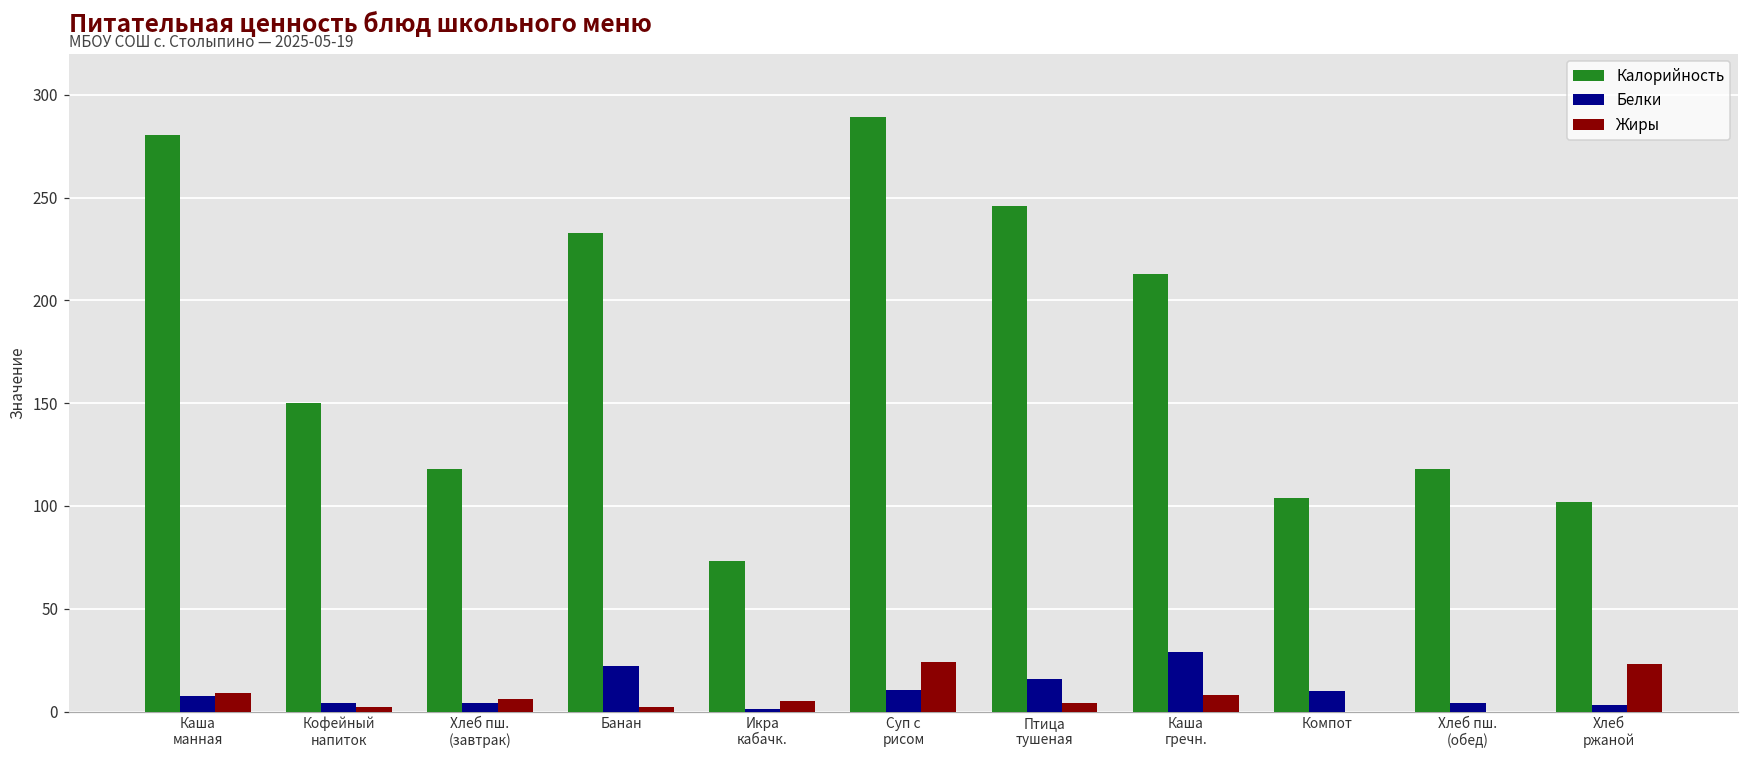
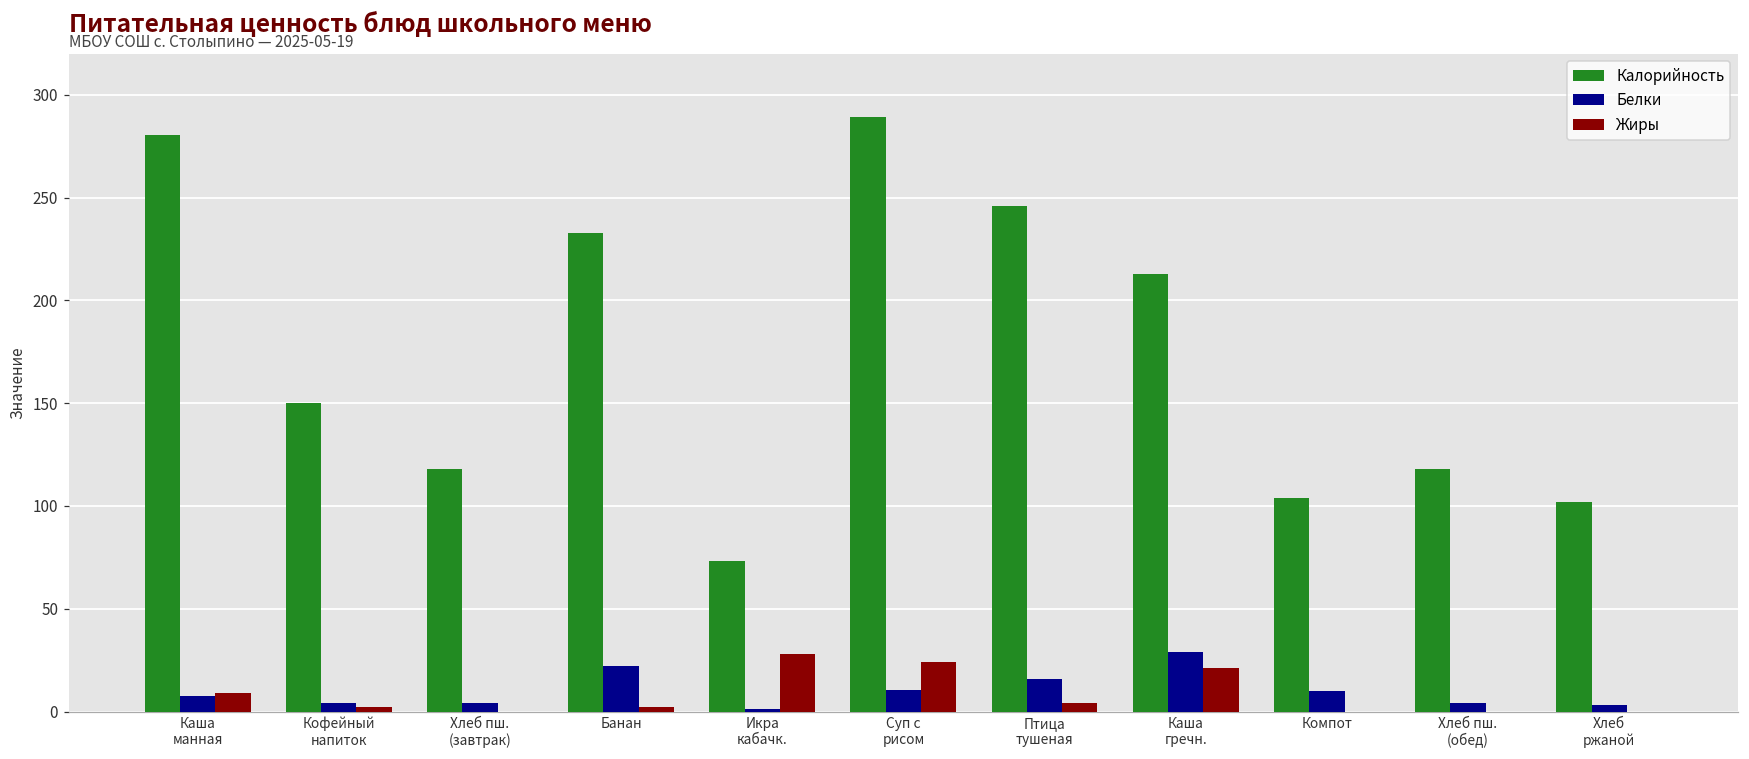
Жиры, Хлеб пш. (завтрак): 6 -> 0
Жиры, Икра кабачк.: 5 -> 28
Жиры, Каша гречн.: 8 -> 21
Жиры, Хлеб ржаной: 23 -> 0
